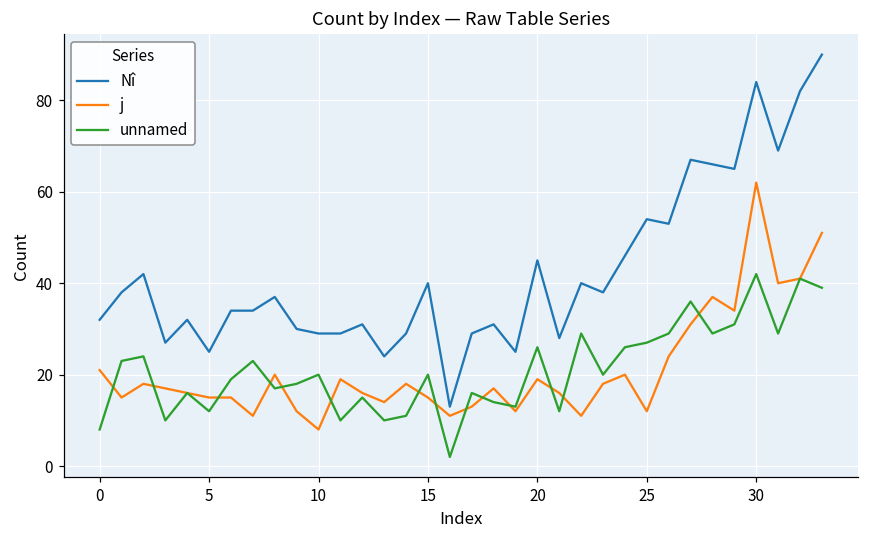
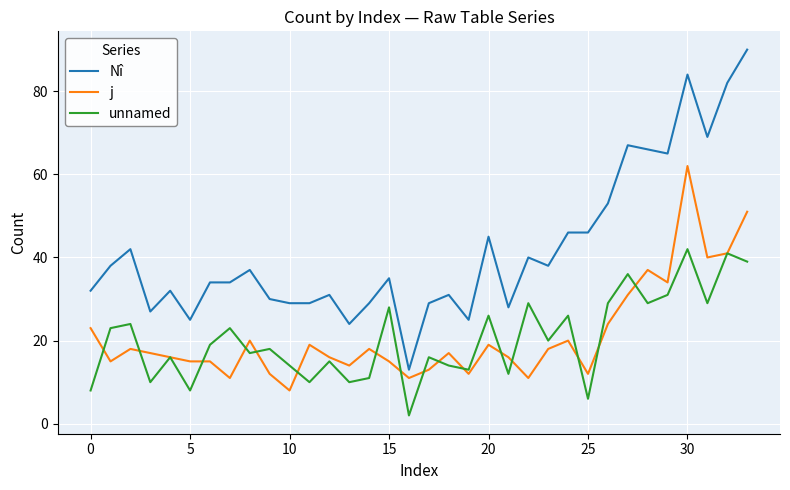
j, 0: 21 -> 23
unnamed, 5: 12 -> 8
unnamed, 10: 20 -> 14
Nî, 15: 40 -> 35
unnamed, 15: 20 -> 28
Nî, 25: 54 -> 46
unnamed, 25: 27 -> 6
